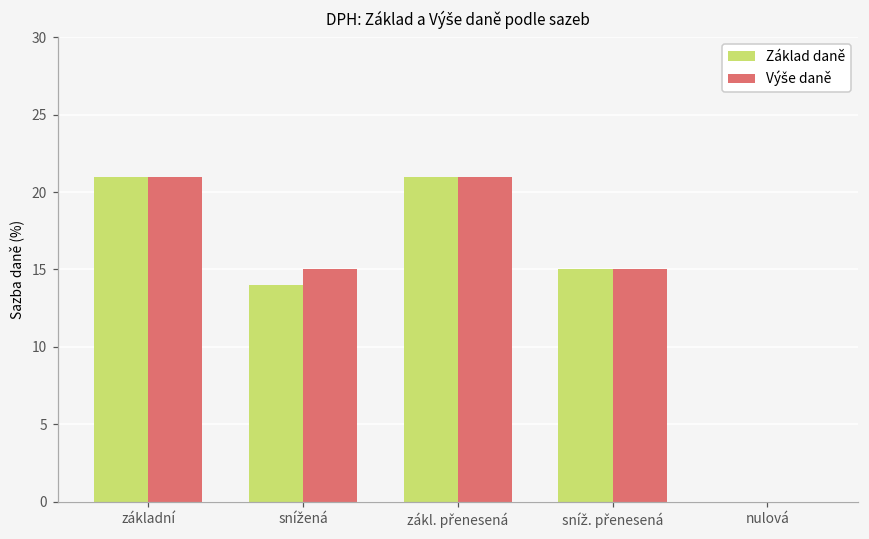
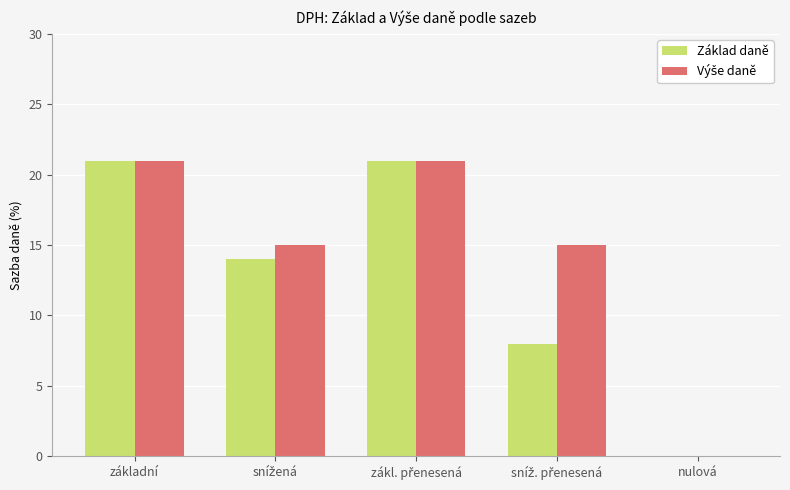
Základ daně, sníž. přenesená: 15.0 -> 8.0
